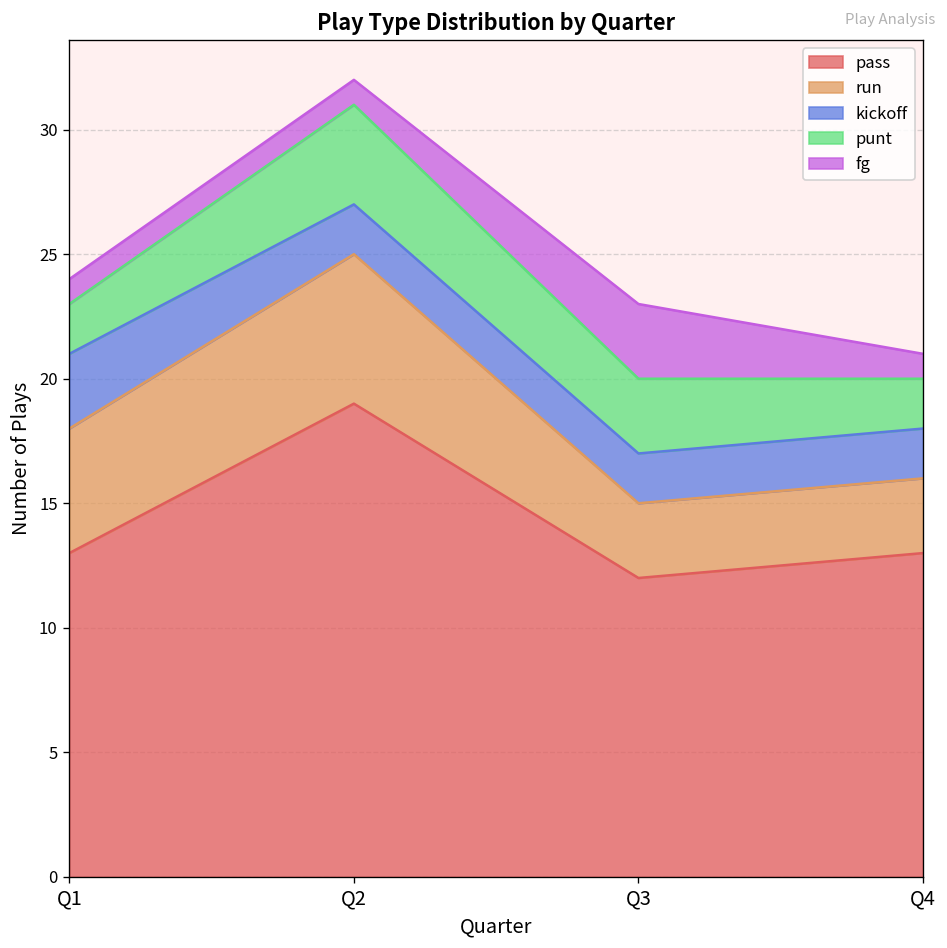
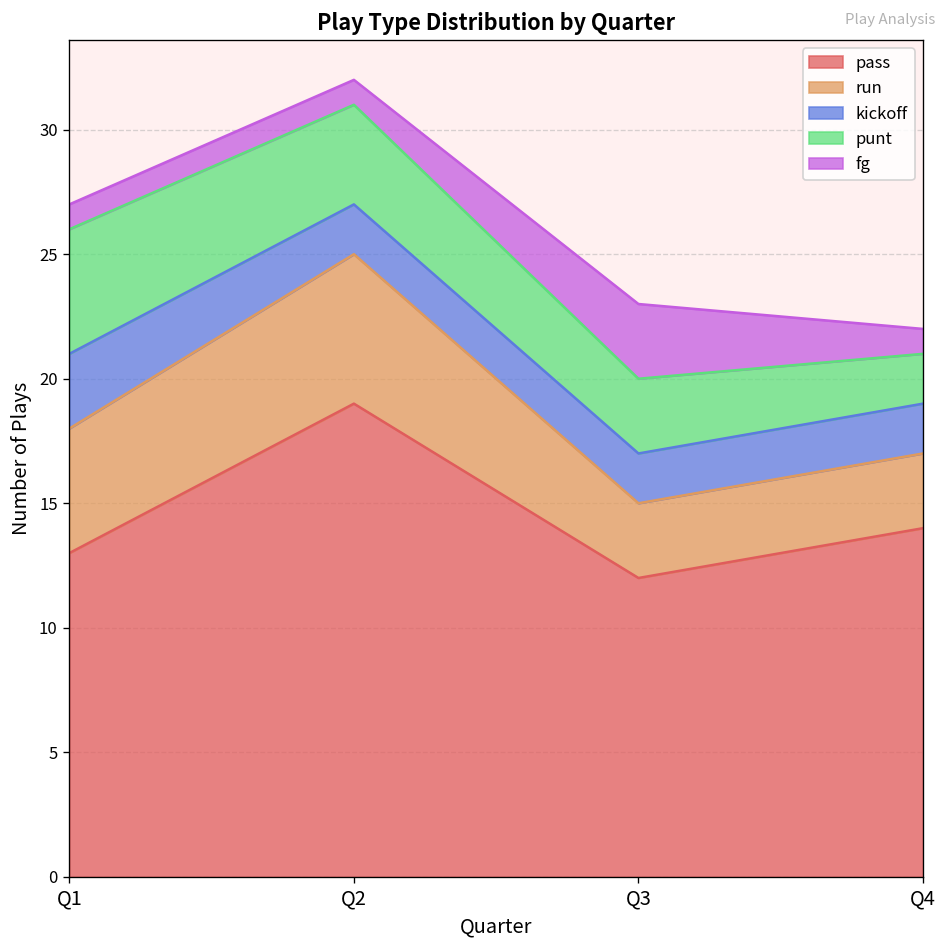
punt, Q1: 2 -> 5
pass, Q4: 13 -> 14
